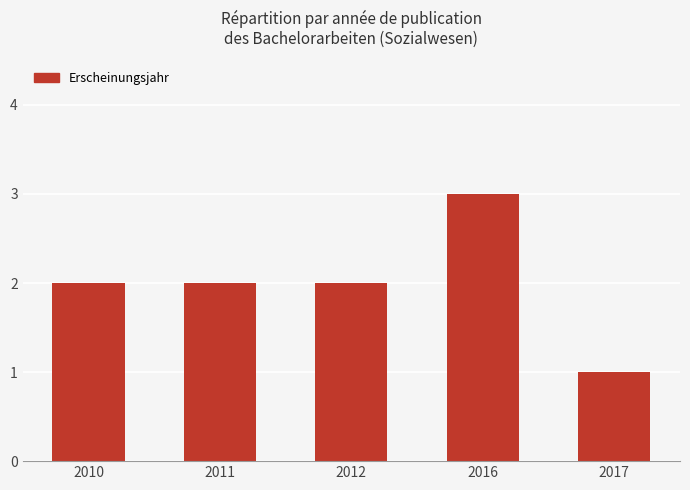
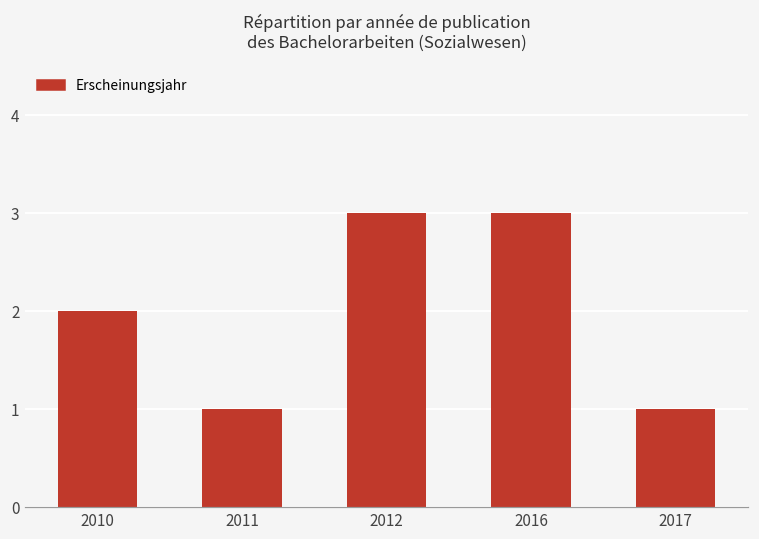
2011: 2 -> 1
2012: 2 -> 3
